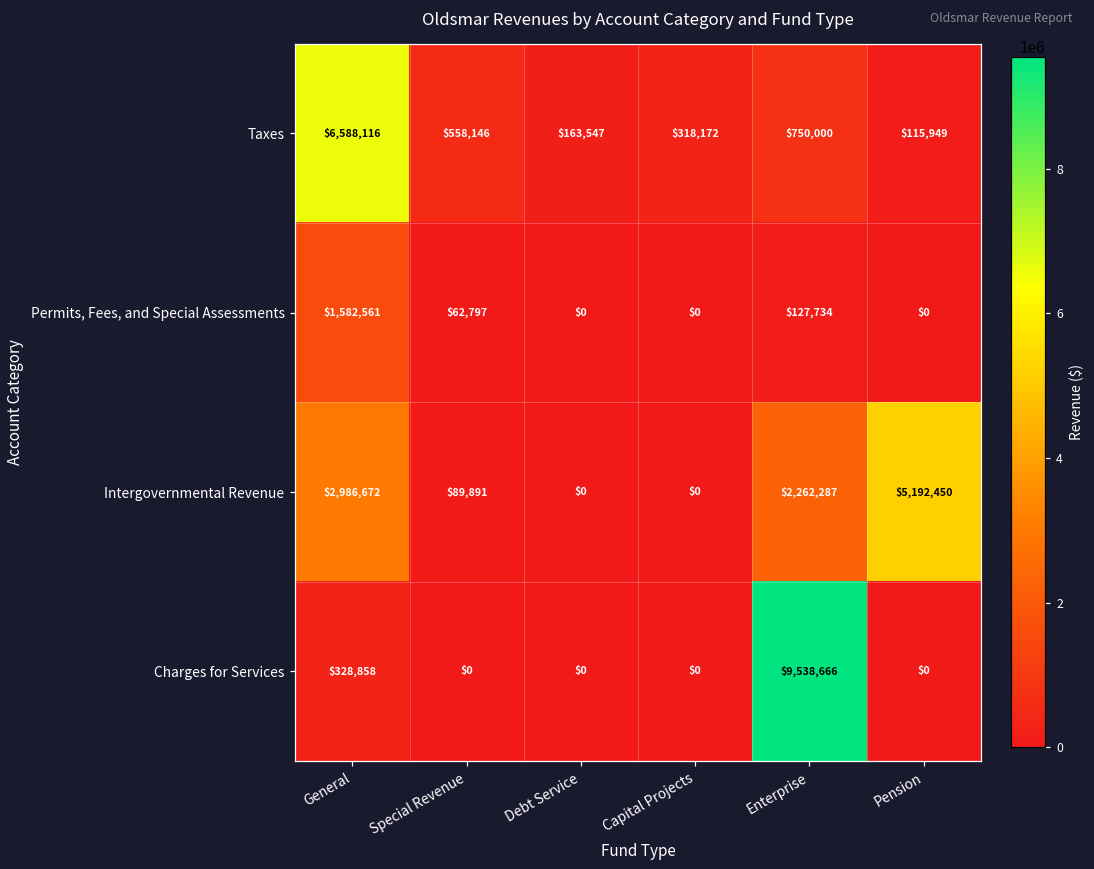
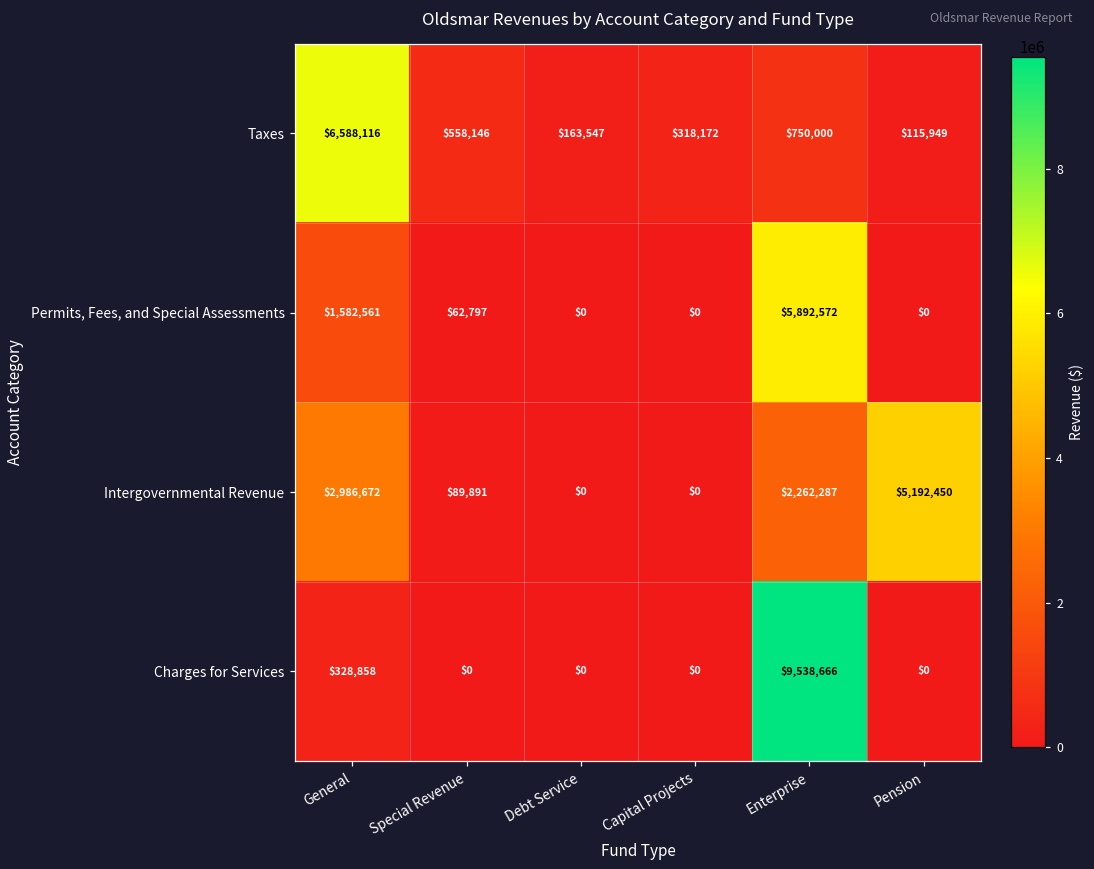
Permits, Fees, and Special Assessments, Enterprise: $127,734 -> $5,892,572
